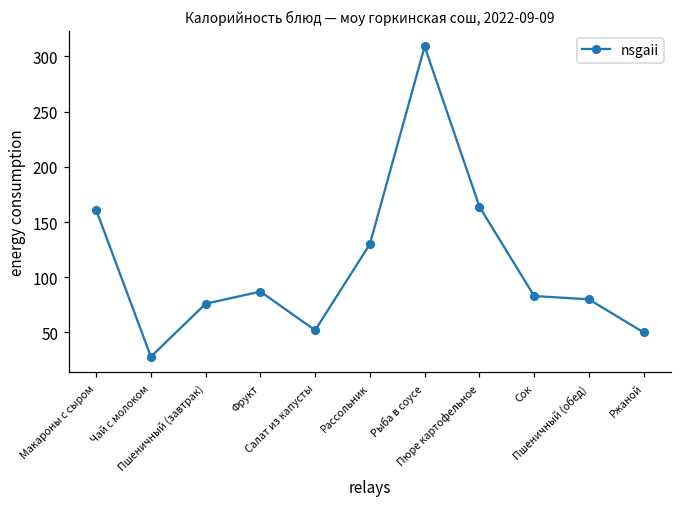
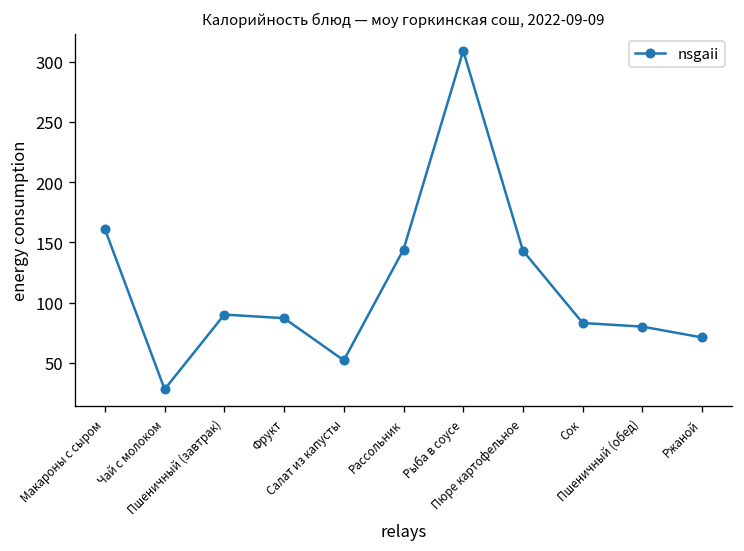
Пшеничный (завтрак): 76 -> 90
Рассольник: 130 -> 144
Пюре картофельное: 164 -> 143
Ржаной: 50 -> 71
